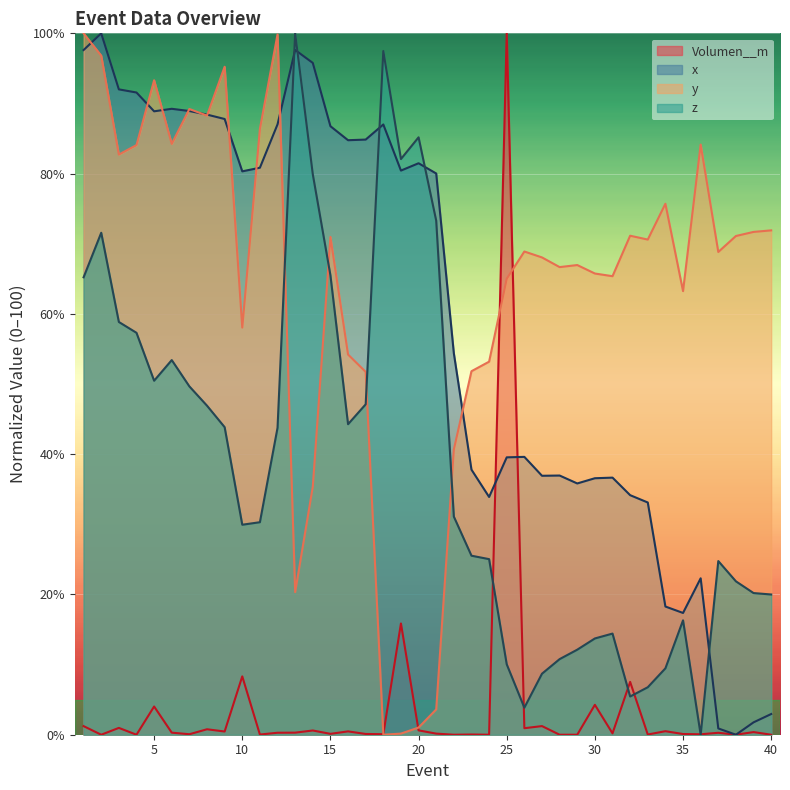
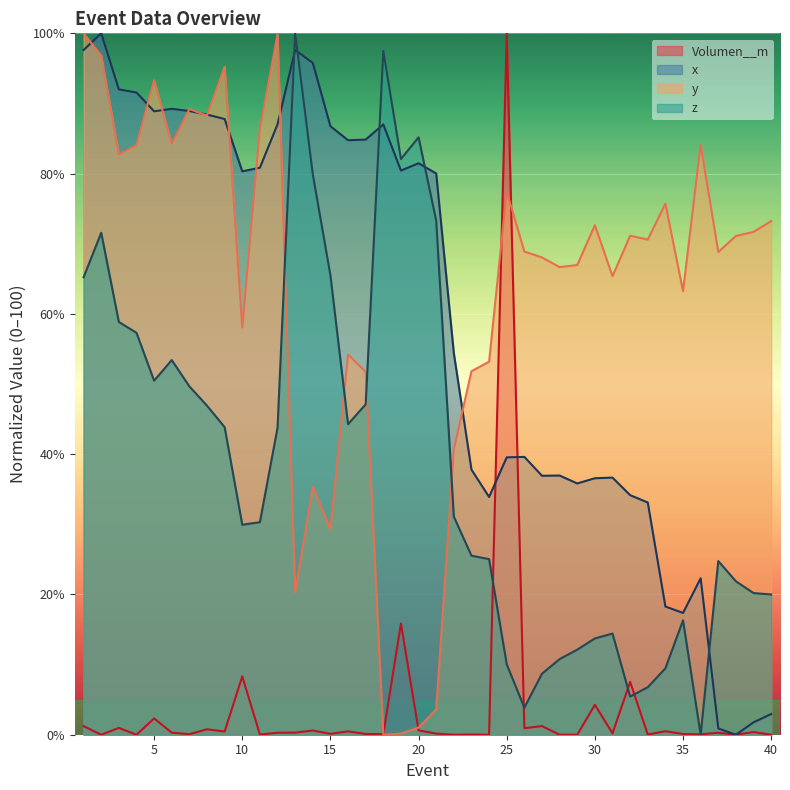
Volumen__m, 5: 4% -> 2%
y, 15: 71% -> 29%
y, 25: 65% -> 77%
y, 30: 66% -> 73%
y, 40: 72% -> 73%
